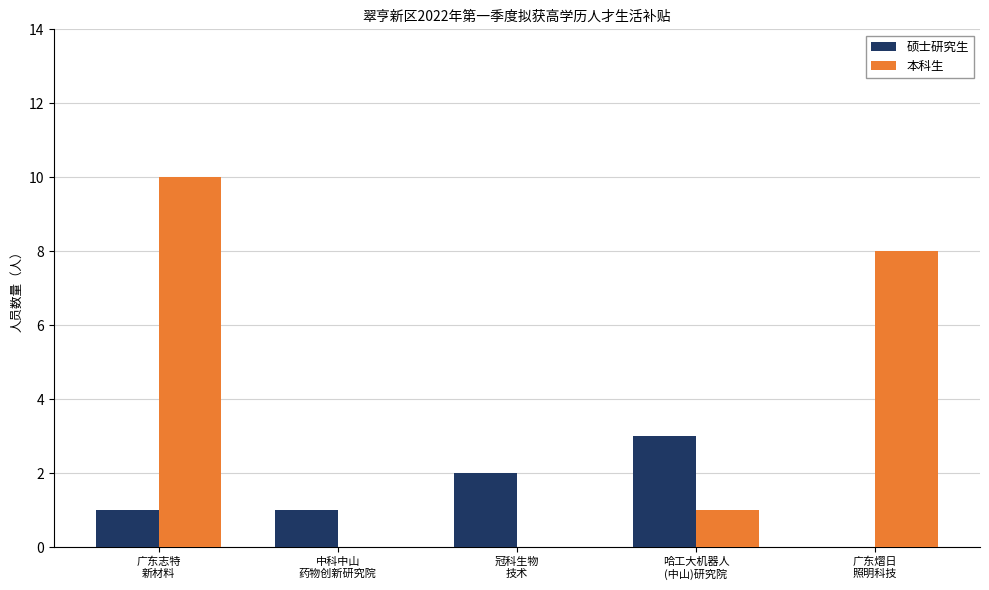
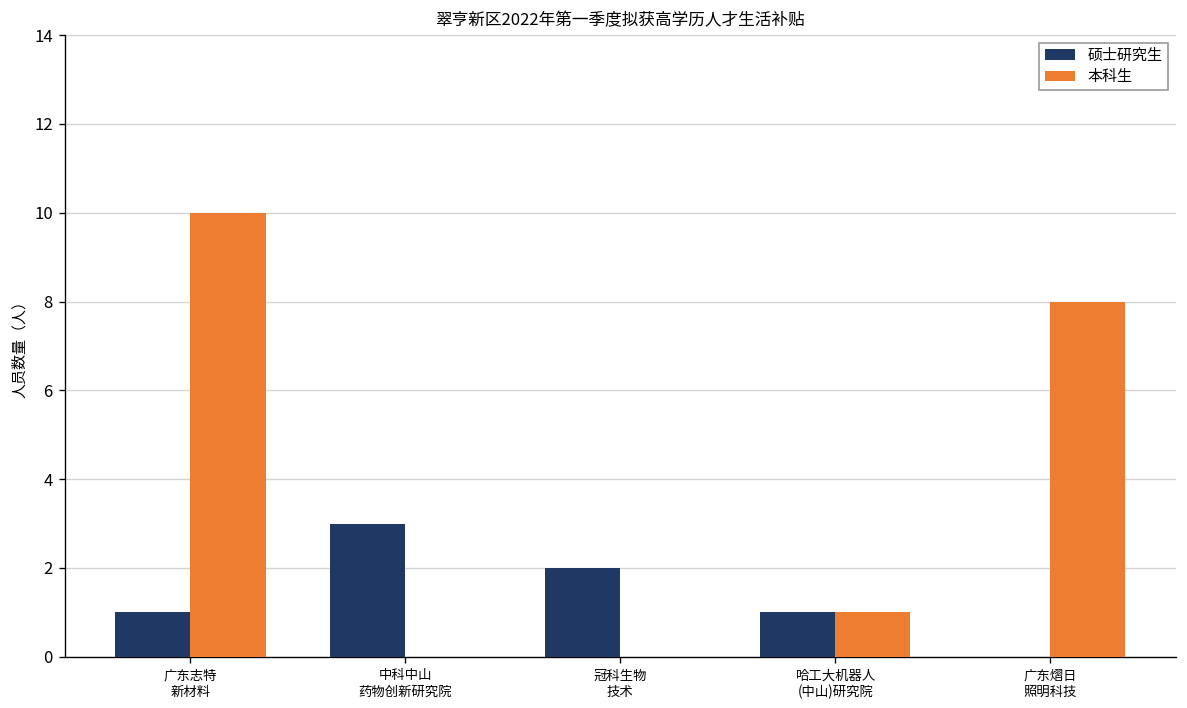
硕士研究生, 中科中山 药物创新研究院: 1 -> 3
硕士研究生, 哈工大机器人 (中山)研究院: 3 -> 1
